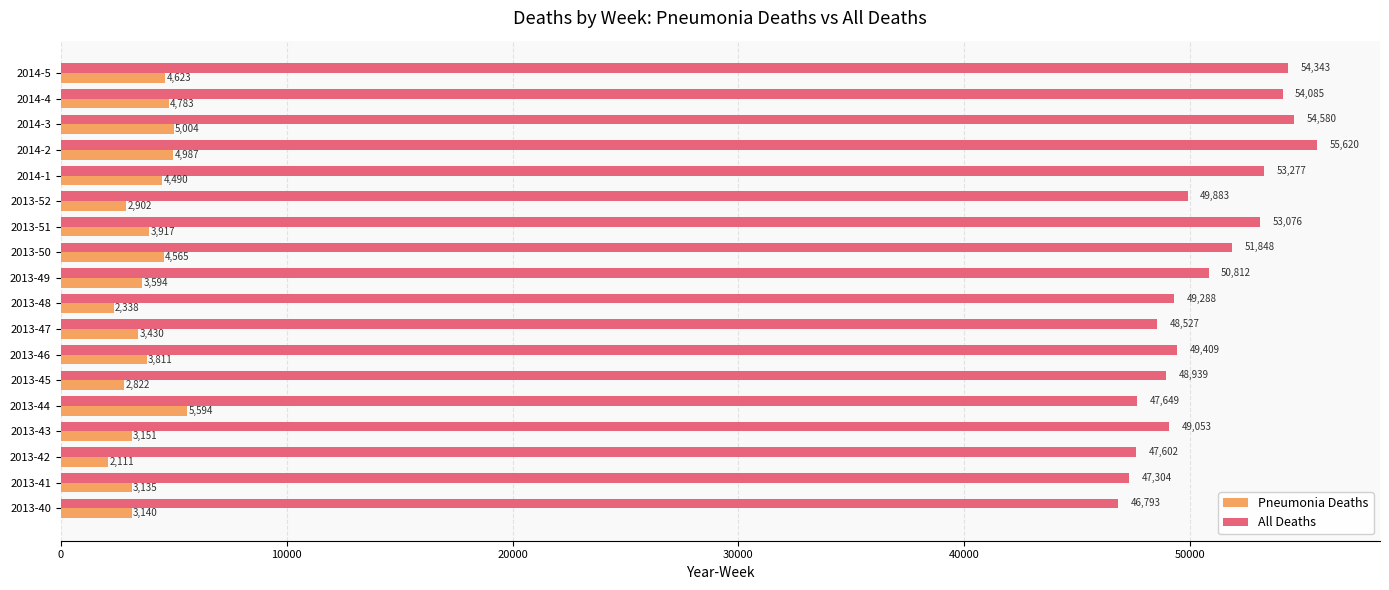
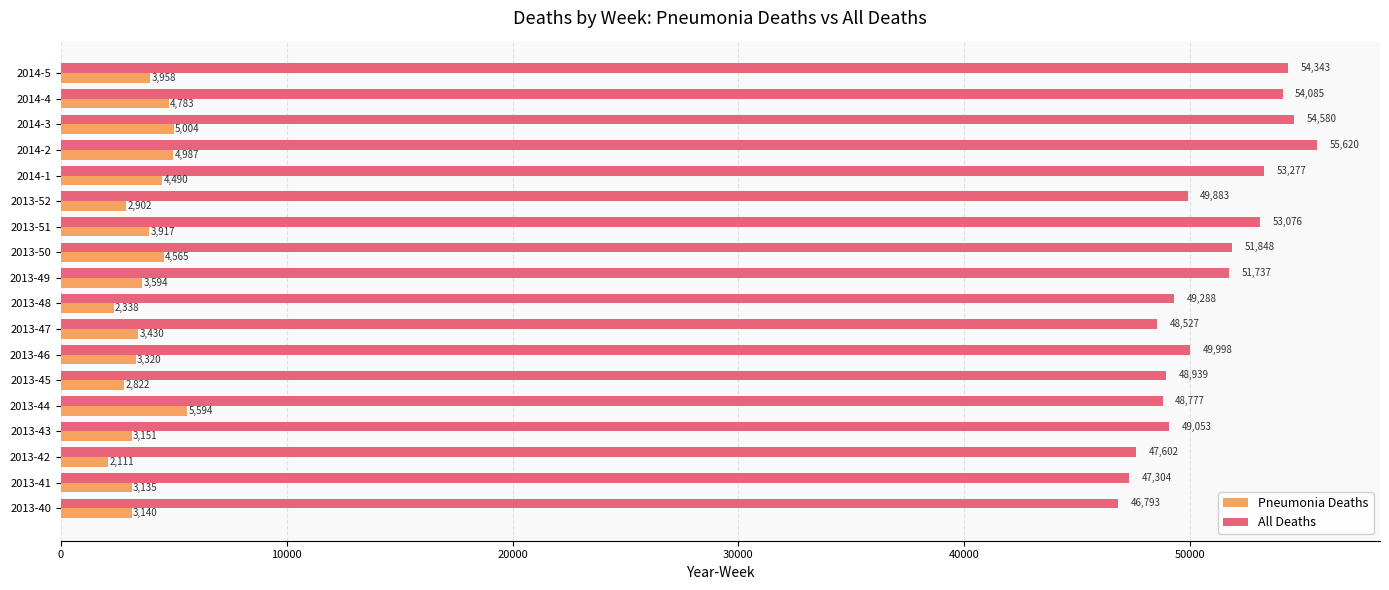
Pneumonia Deaths, 2014-5: 4,623 -> 3,958
All Deaths, 2013-49: 50,812 -> 51,737
All Deaths, 2013-46: 49,409 -> 49,998
Pneumonia Deaths, 2013-46: 3,811 -> 3,320
All Deaths, 2013-44: 47,649 -> 48,777
